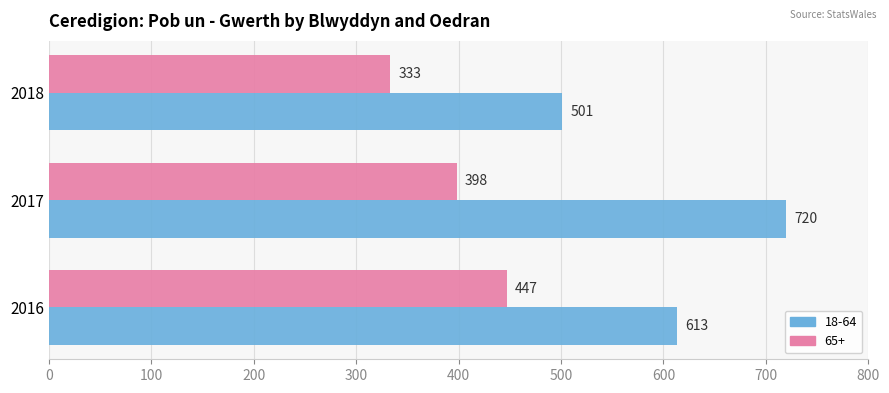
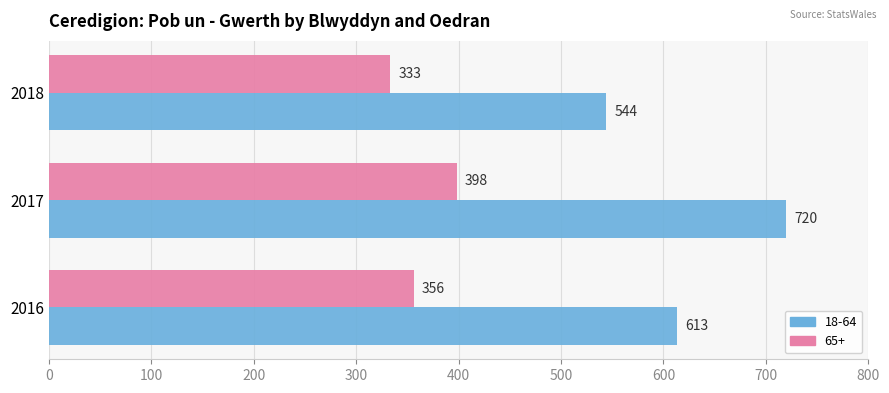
18-64, 2018: 501 -> 544
65+, 2016: 447 -> 356
